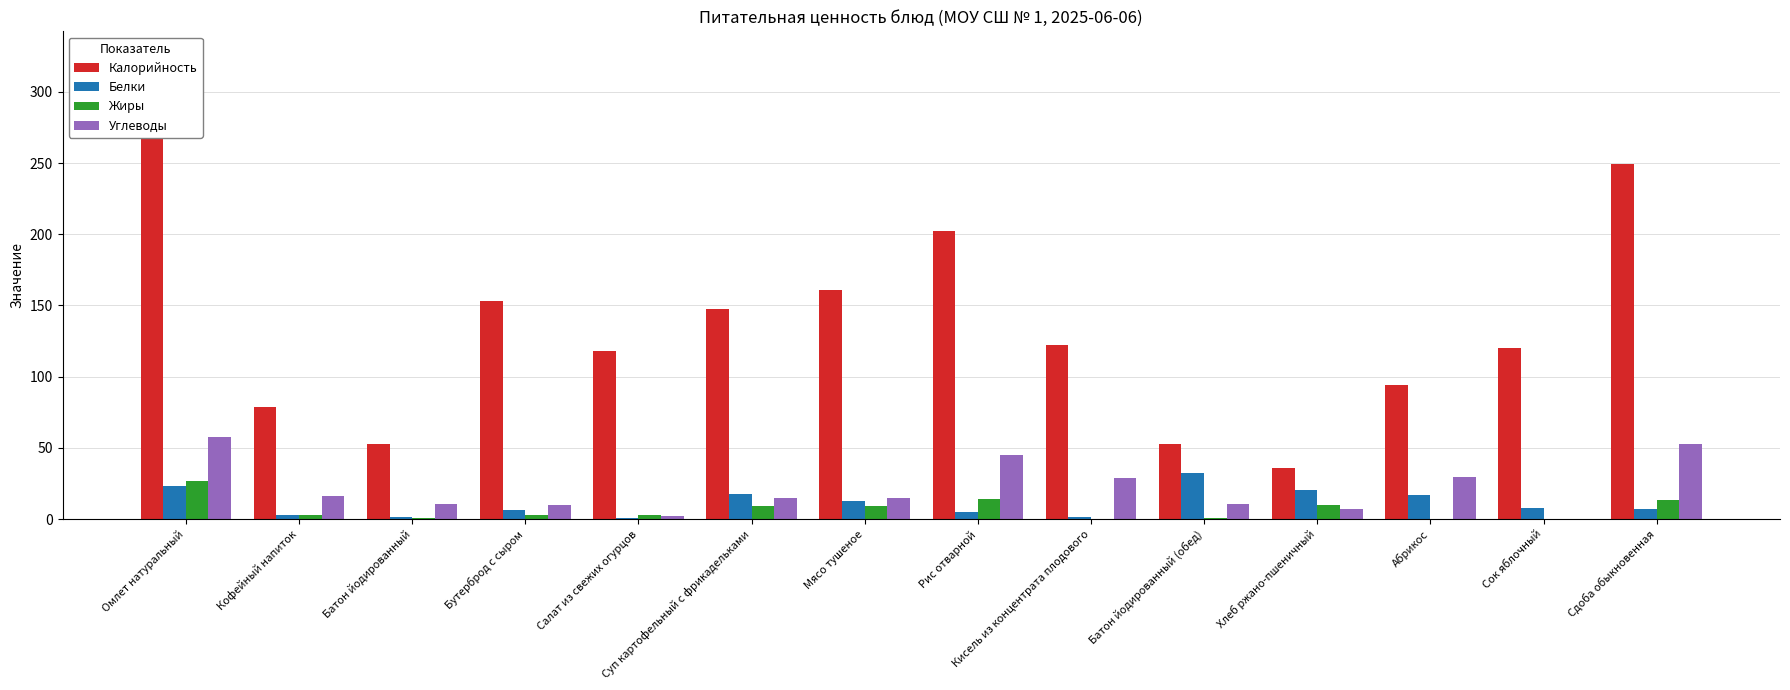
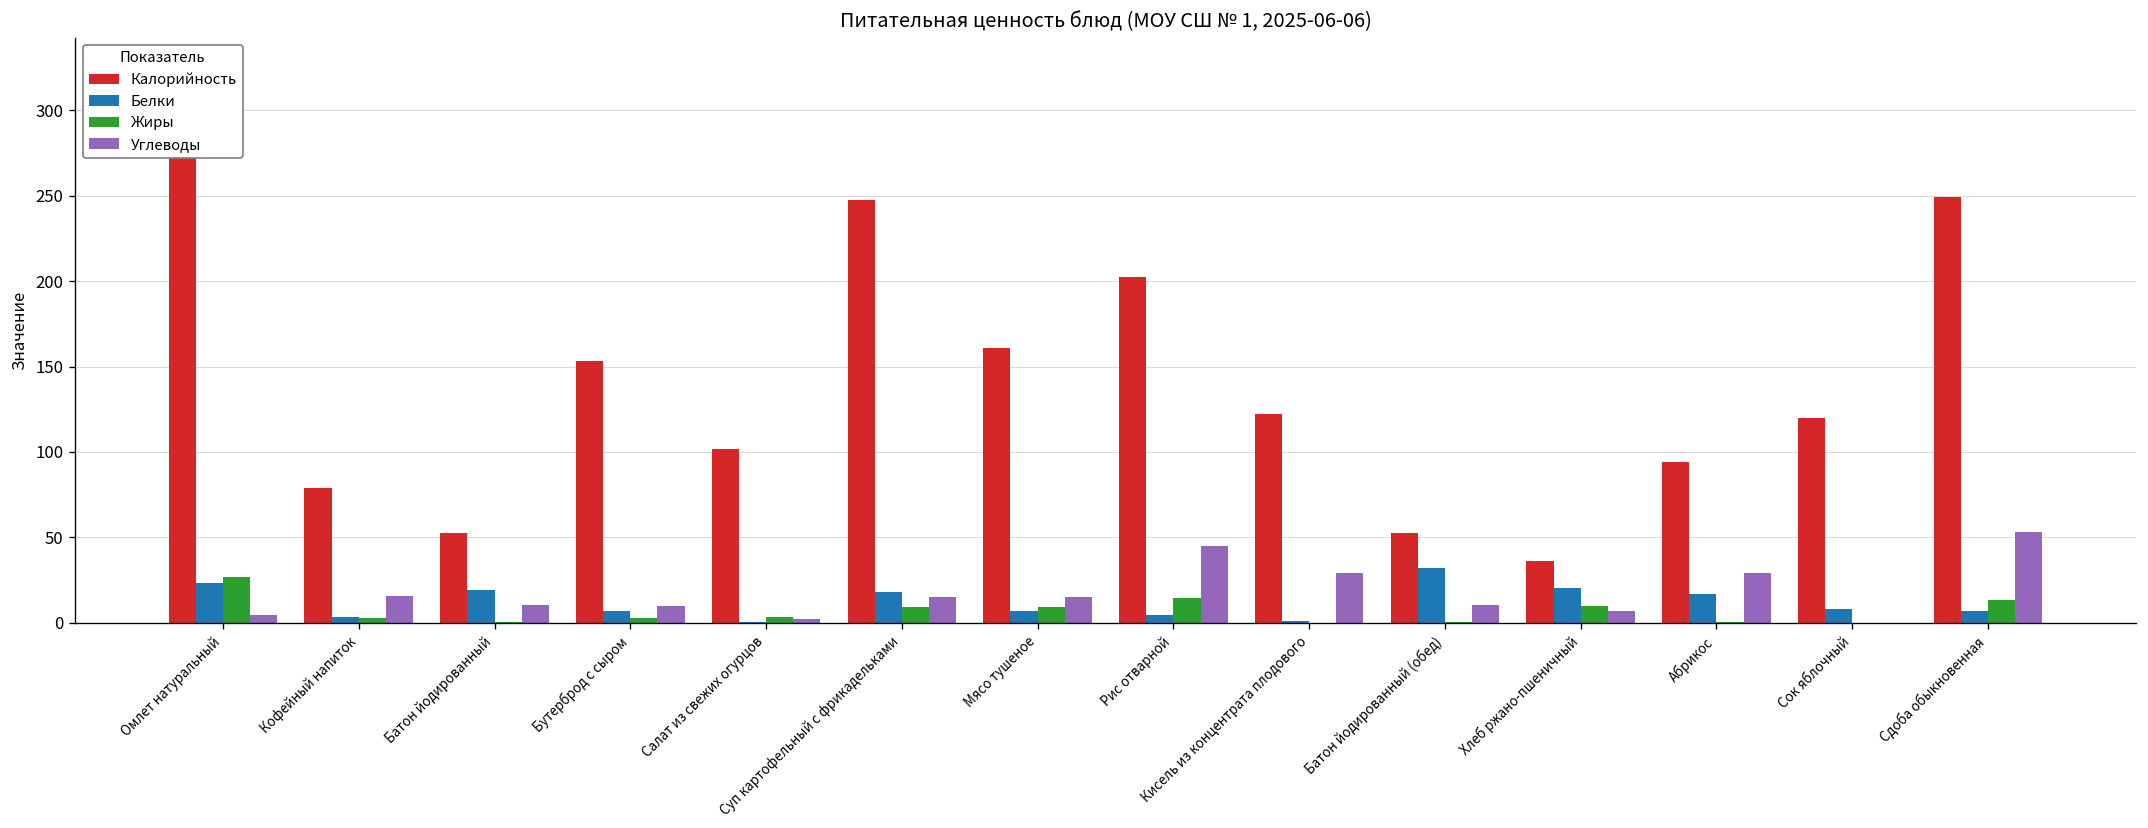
Углеводы, Омлет натуральный: 58 -> 5
Белки, Батон йодированный: 2 -> 19
Калорийность, Салат из свежих огурцов: 118 -> 102
Калорийность, Суп картофельный с фрикадельками: 148 -> 247
Белки, Мясо тушеное: 13 -> 7
